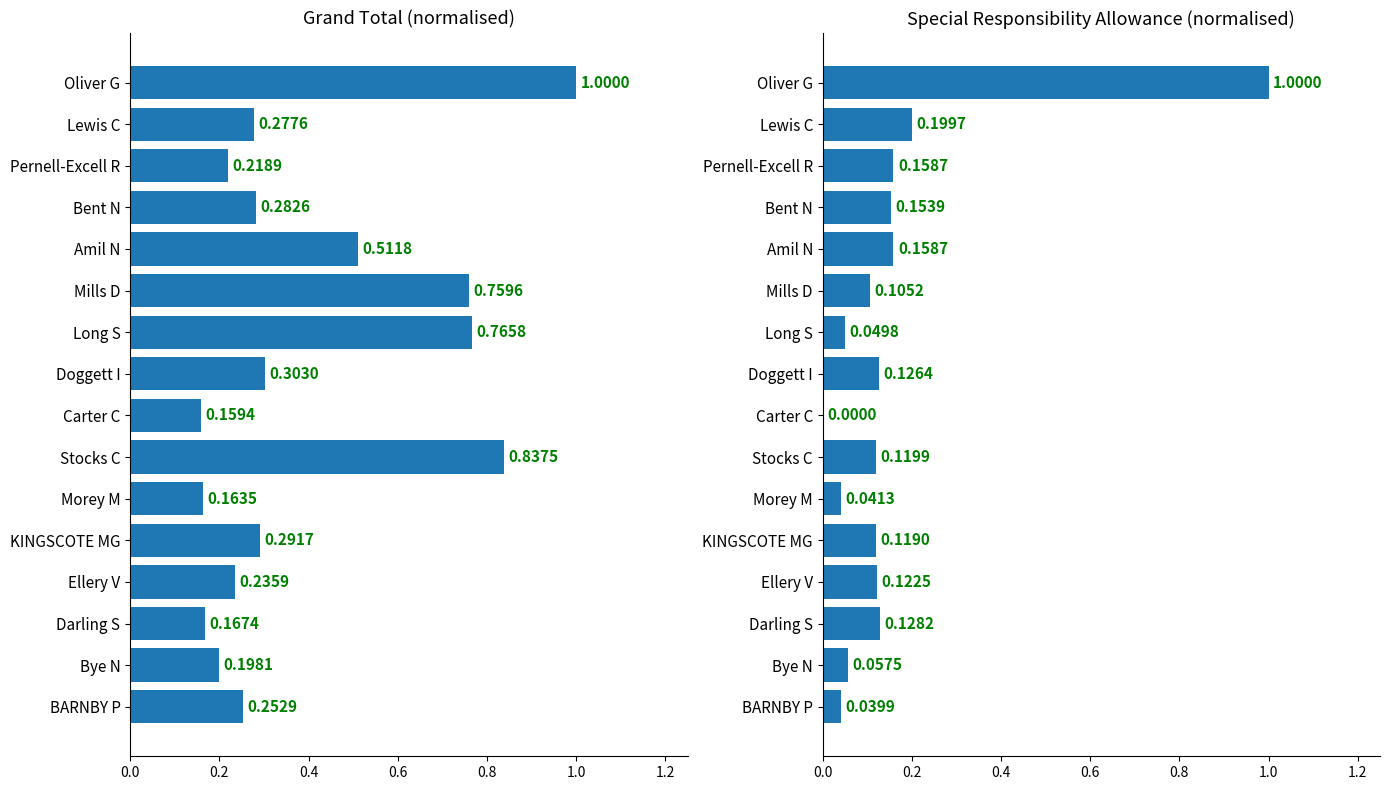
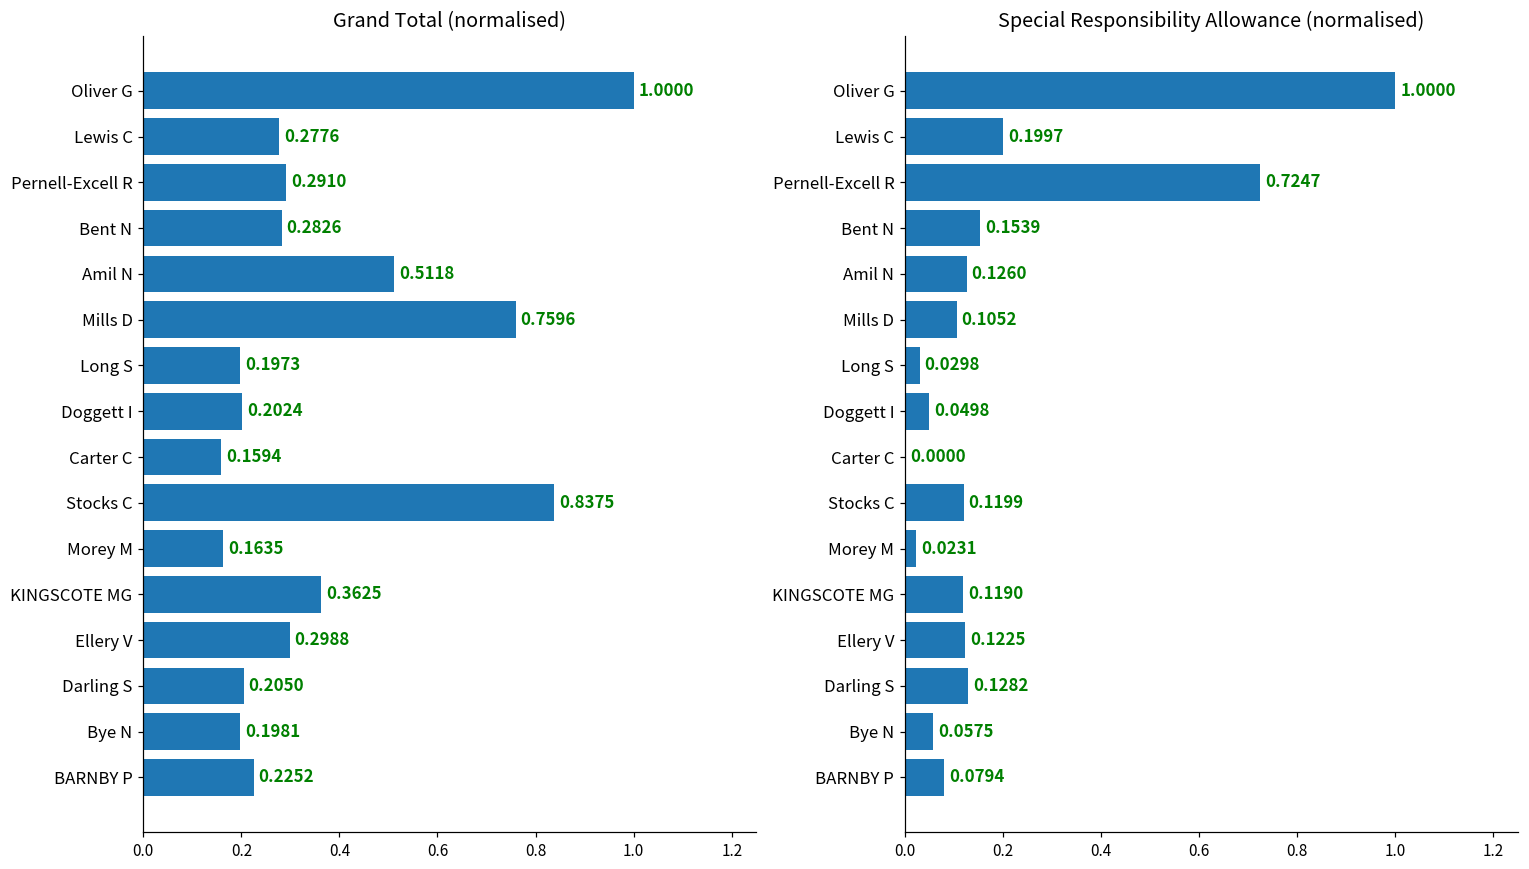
Grand Total (normalised), Pernell-Excell R: 0.2189 -> 0.2910
Grand Total (normalised), Long S: 0.7658 -> 0.1973
Grand Total (normalised), Doggett I: 0.3030 -> 0.2024
Grand Total (normalised), KINGSCOTE MG: 0.2917 -> 0.3625
Grand Total (normalised), Ellery V: 0.2359 -> 0.2988
Grand Total (normalised), Darling S: 0.1674 -> 0.2050
Grand Total (normalised), BARNBY P: 0.2529 -> 0.2252
Special Responsibility Allowance (normalised), Pernell-Excell R: 0.1587 -> 0.7247
Special Responsibility Allowance (normalised), Amil N: 0.1587 -> 0.1260
Special Responsibility Allowance (normalised), Long S: 0.0498 -> 0.0298
Special Responsibility Allowance (normalised), Doggett I: 0.1264 -> 0.0498
Special Responsibility Allowance (normalised), Morey M: 0.0413 -> 0.0231
Special Responsibility Allowance (normalised), BARNBY P: 0.0399 -> 0.0794
